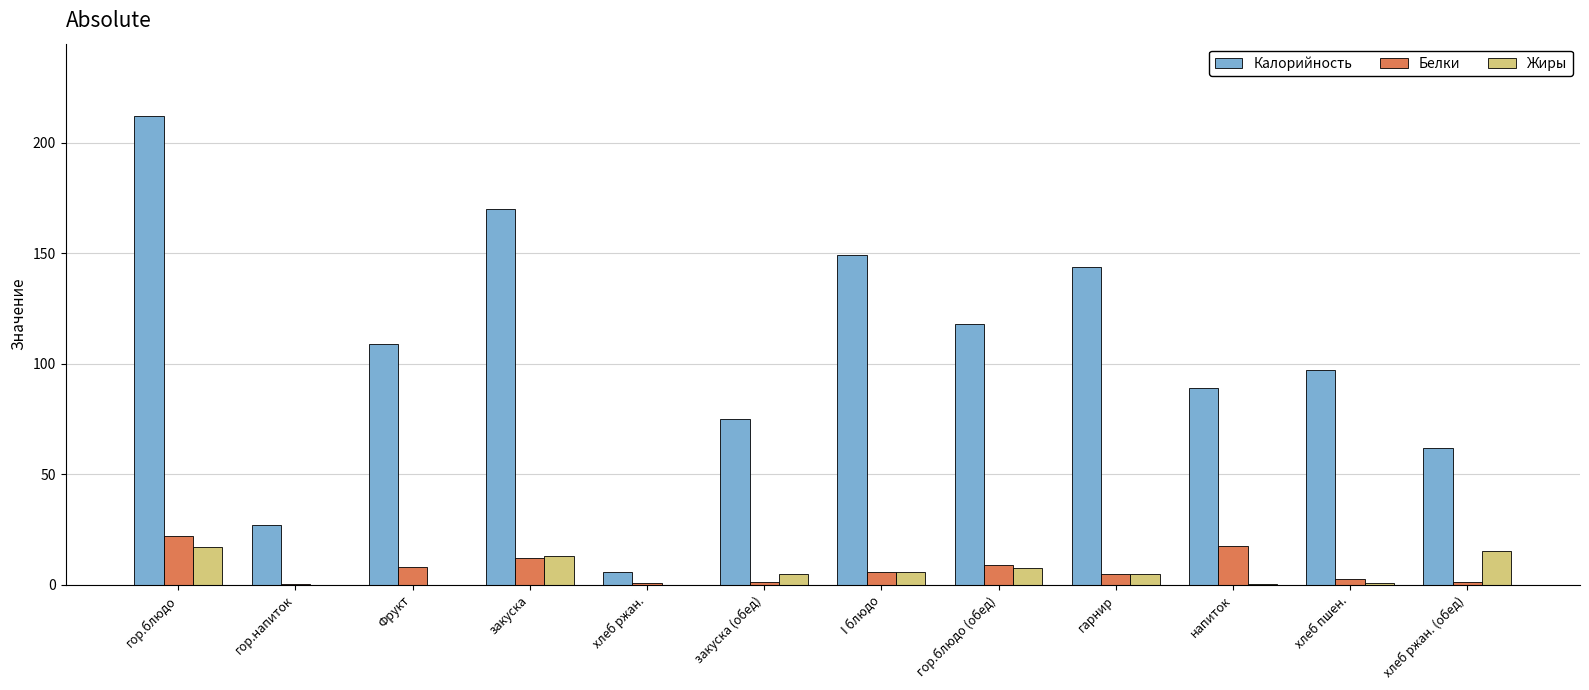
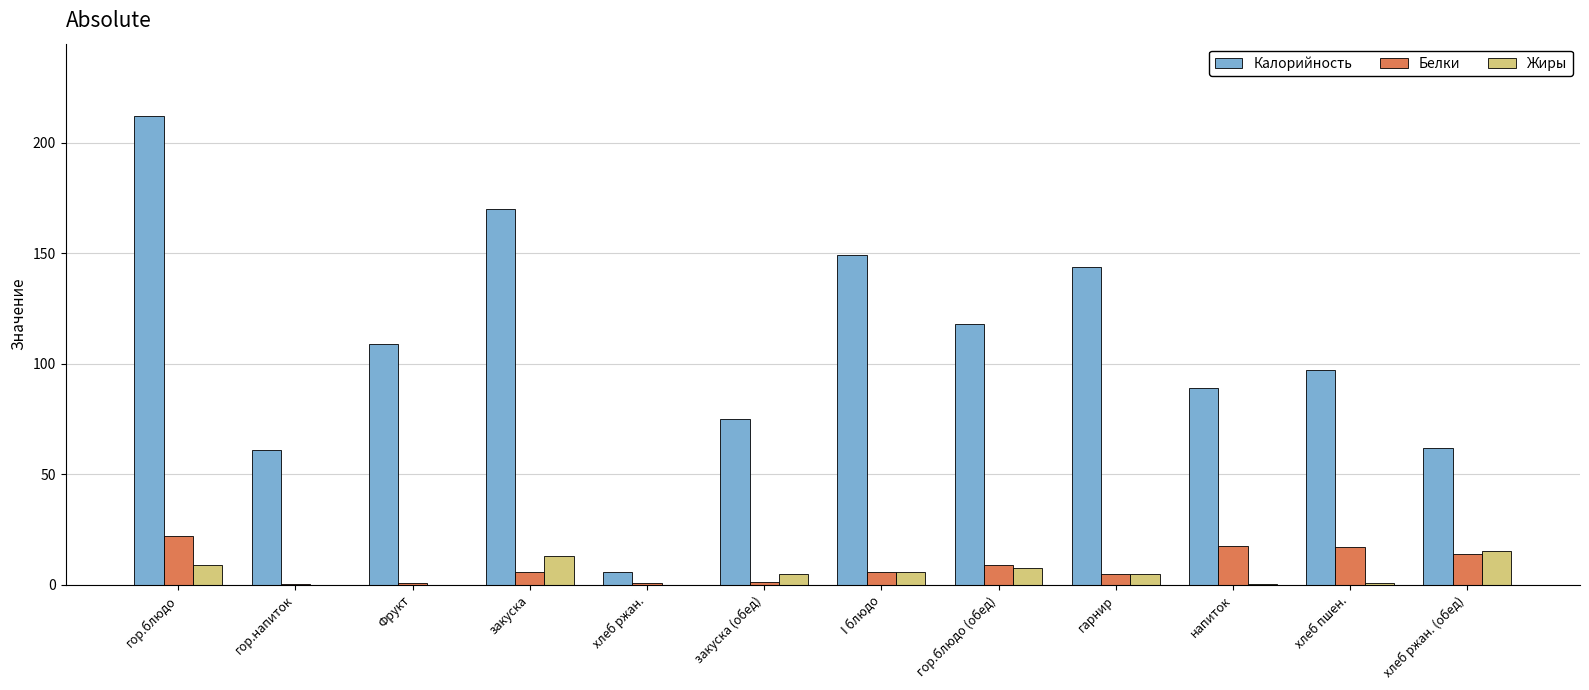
Жиры, гор.блюдо: 17 -> 9
Калорийность, гор.напиток: 27 -> 61
Белки, Фрукт: 8 -> 1
Белки, закуска: 12 -> 6
Белки, хлеб пшен.: 3 -> 17
Белки, хлеб ржан. (обед): 1 -> 14
